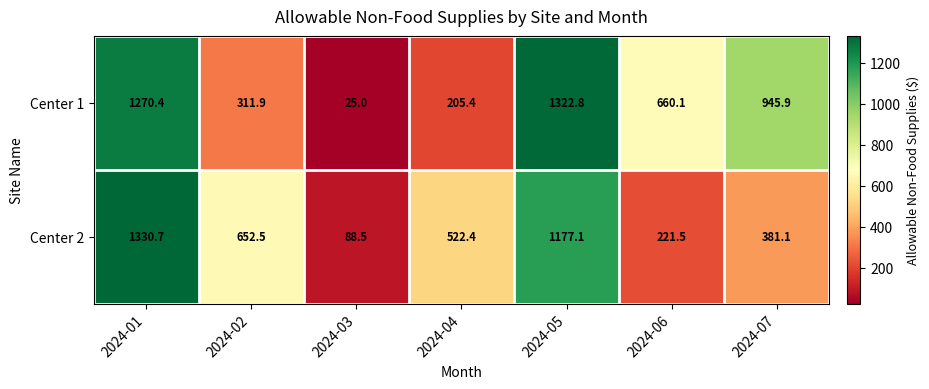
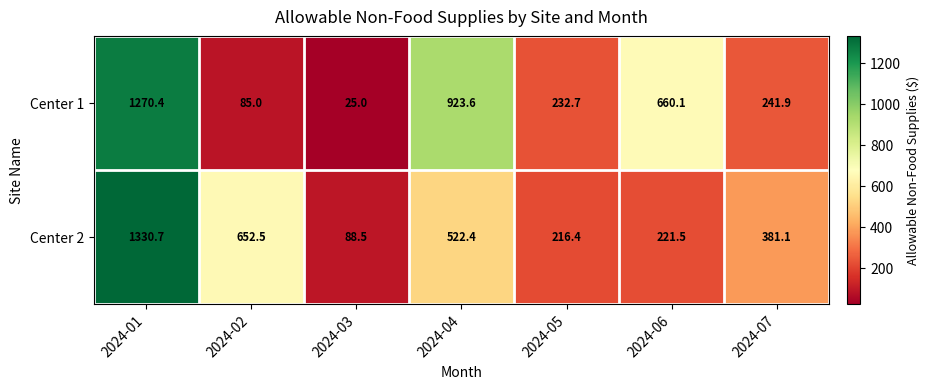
Center 1, 2024-02: 311.9 -> 85.0
Center 1, 2024-04: 205.4 -> 923.6
Center 1, 2024-05: 1322.8 -> 232.7
Center 1, 2024-07: 945.9 -> 241.9
Center 2, 2024-05: 1177.1 -> 216.4
